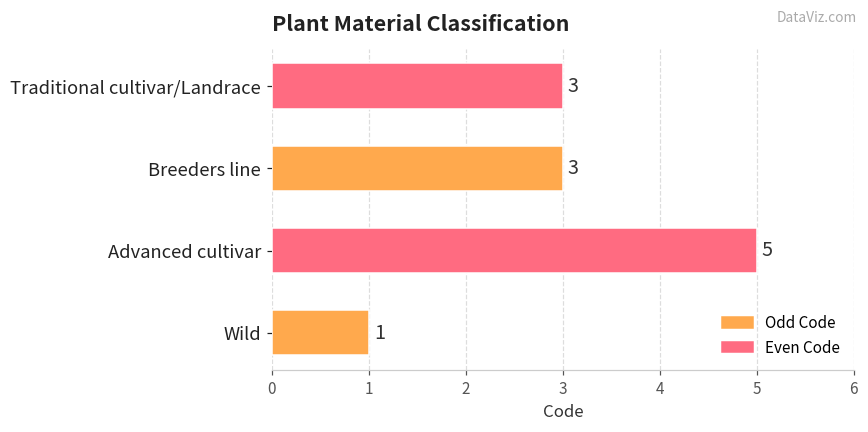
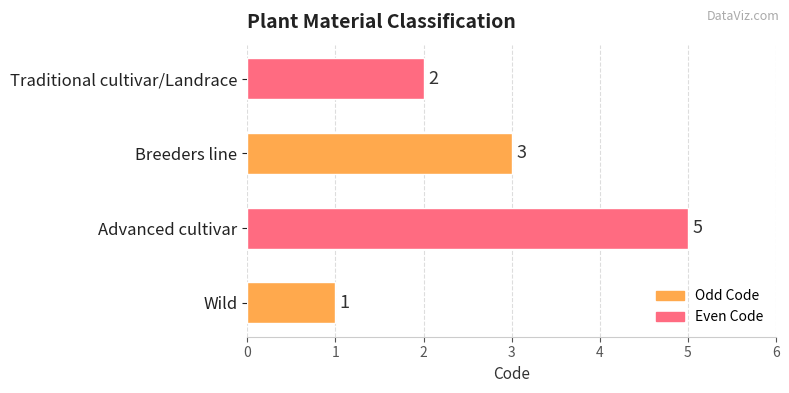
Traditional cultivar/Landrace: 3 -> 2
